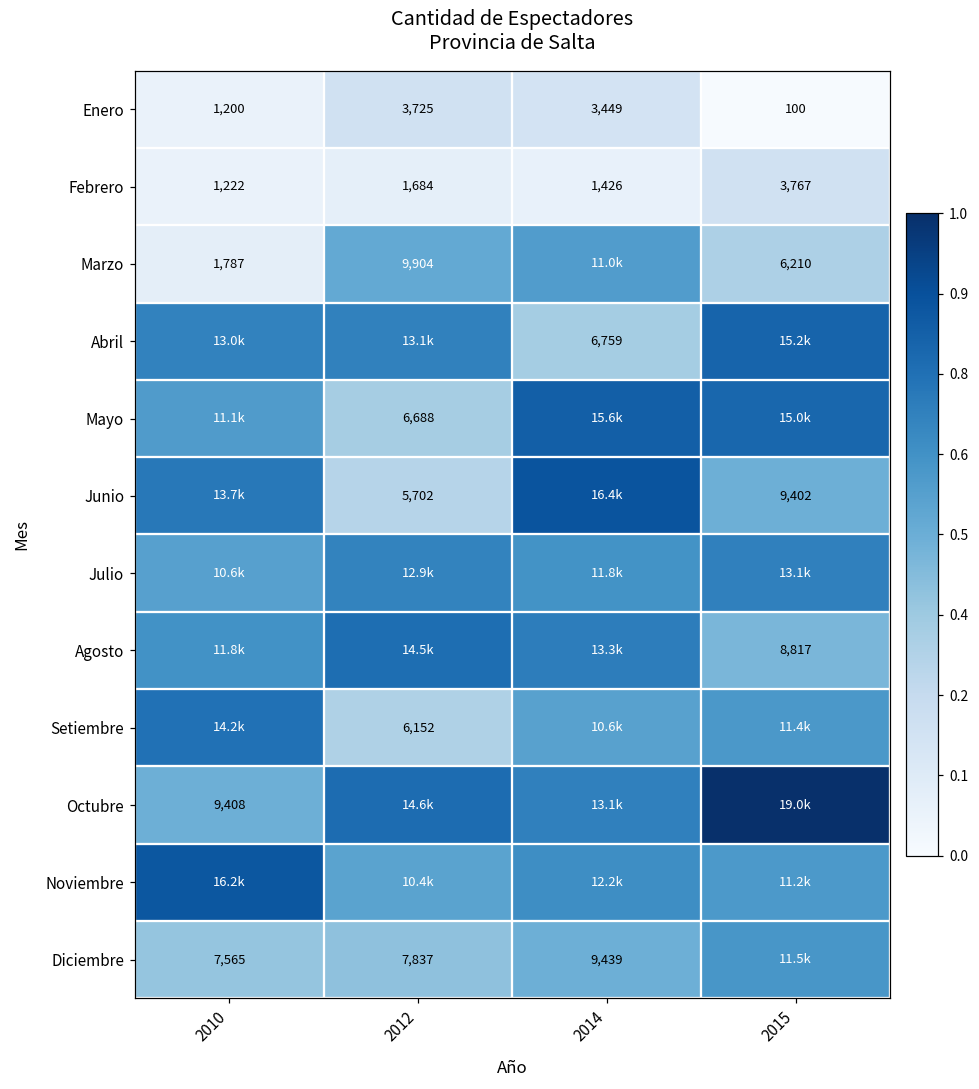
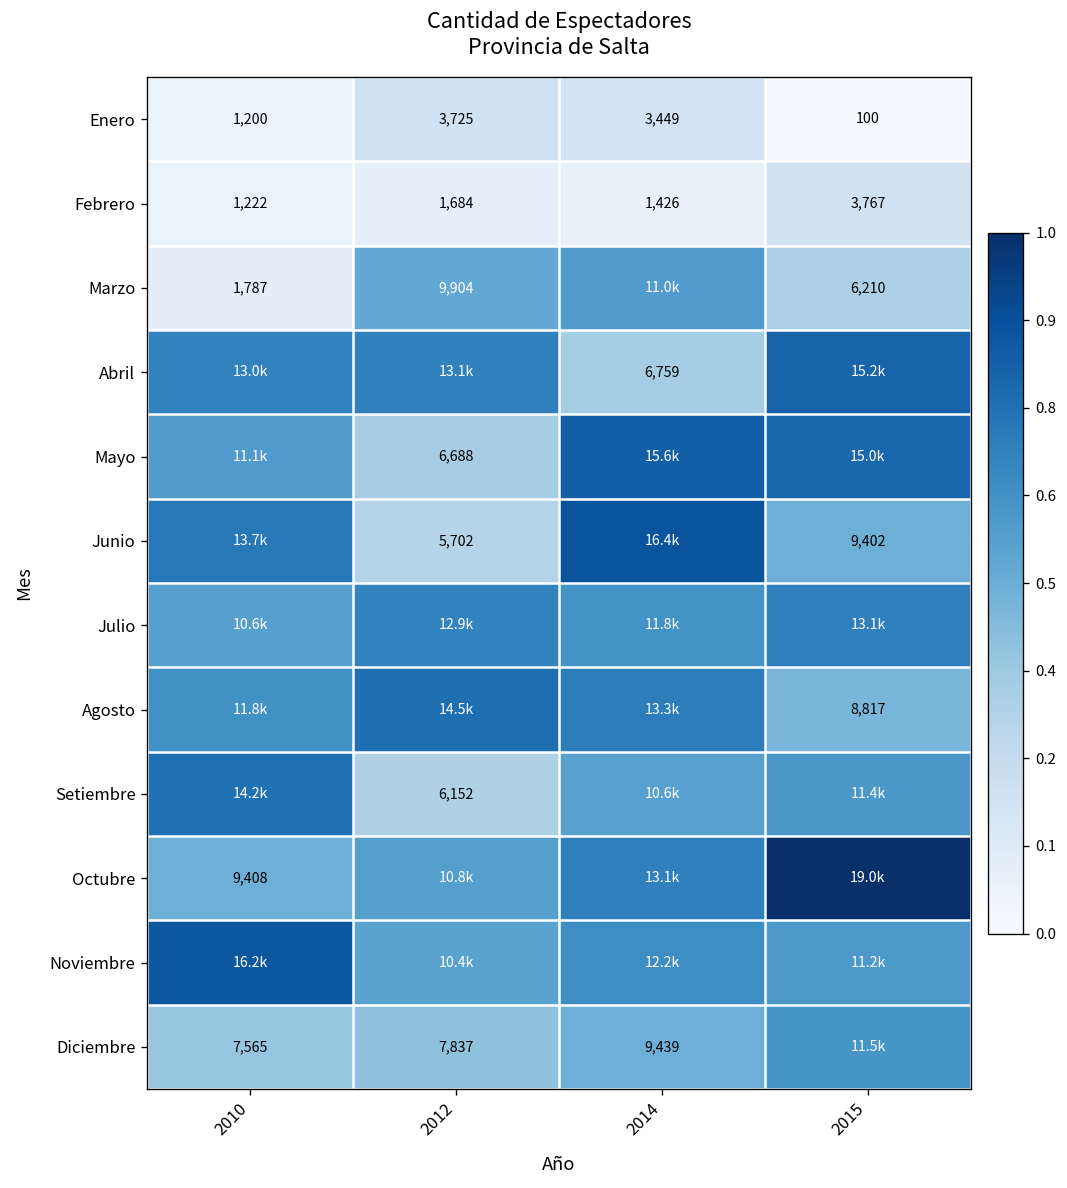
Octubre, 2012: 14.6k -> 10.8k
